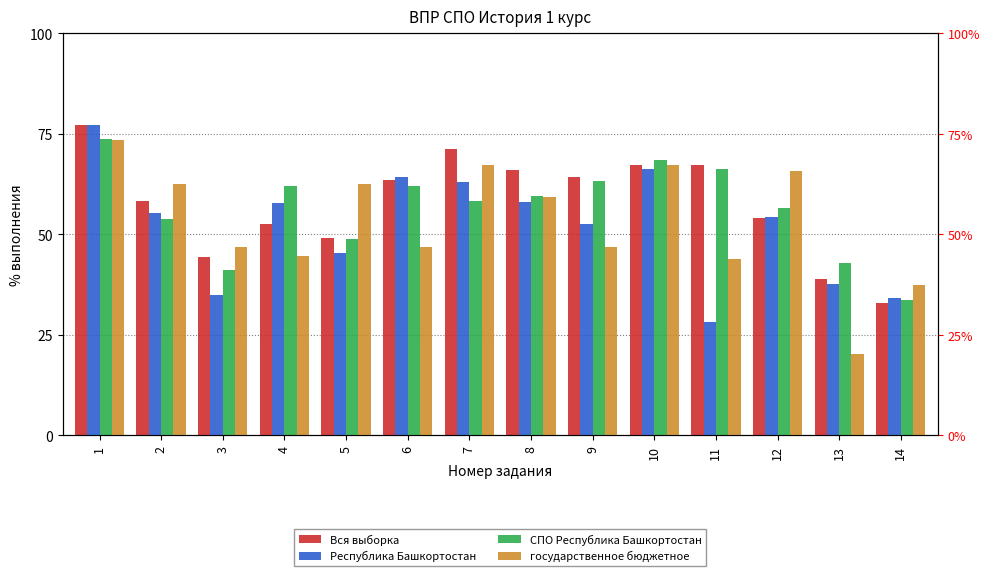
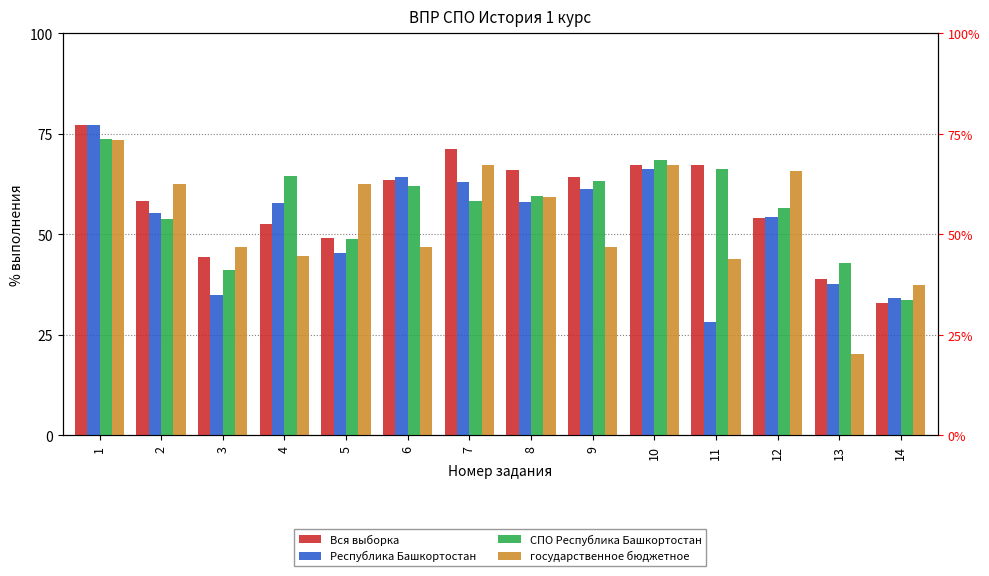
СПО Республика Башкортостан, 4: 62 -> 64
Республика Башкортостан, 9: 53 -> 61
